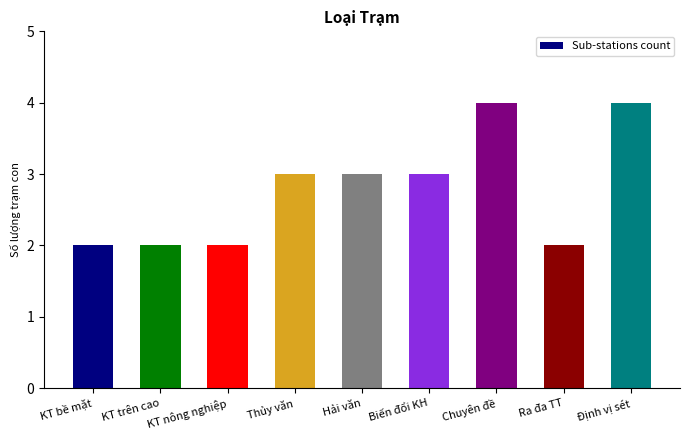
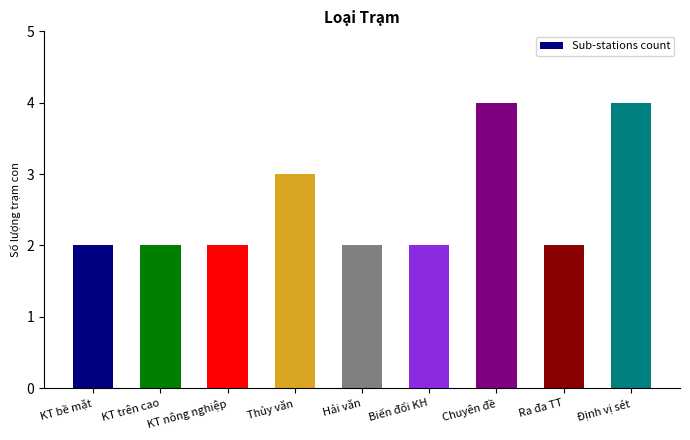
Hải văn: 3 -> 2
Biến đổi KH: 3 -> 2
